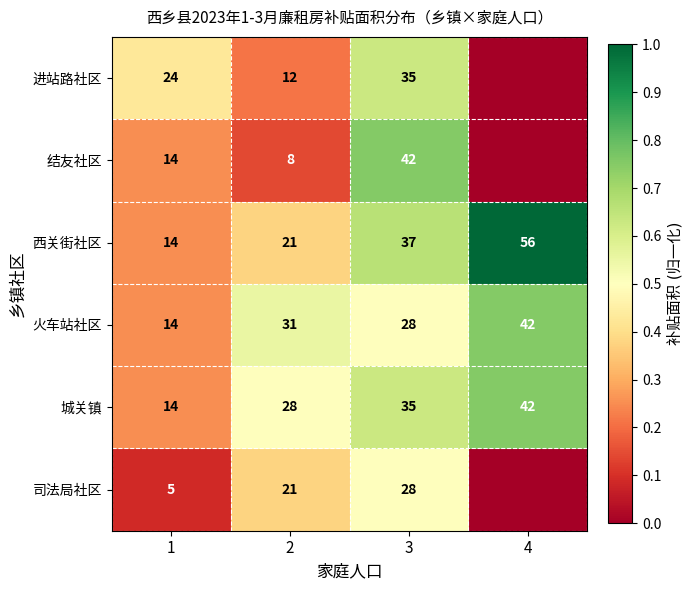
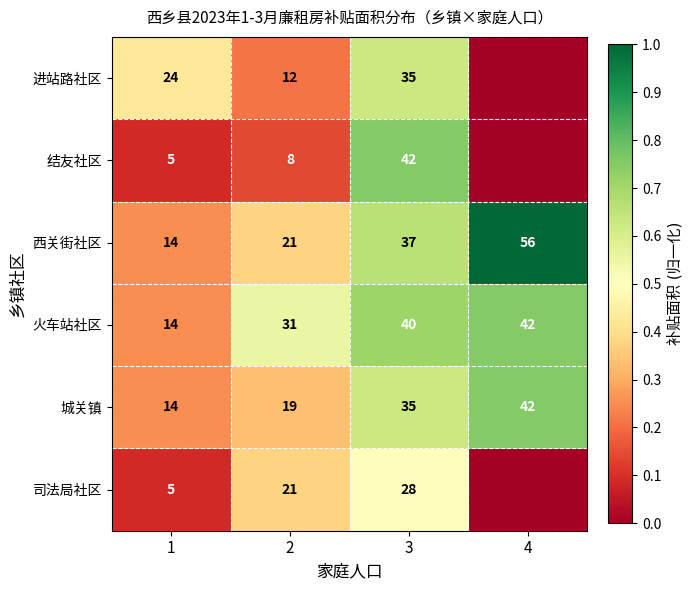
结友社区, 1: 14 -> 5
火车站社区, 3: 28 -> 40
城关镇, 2: 28 -> 19
